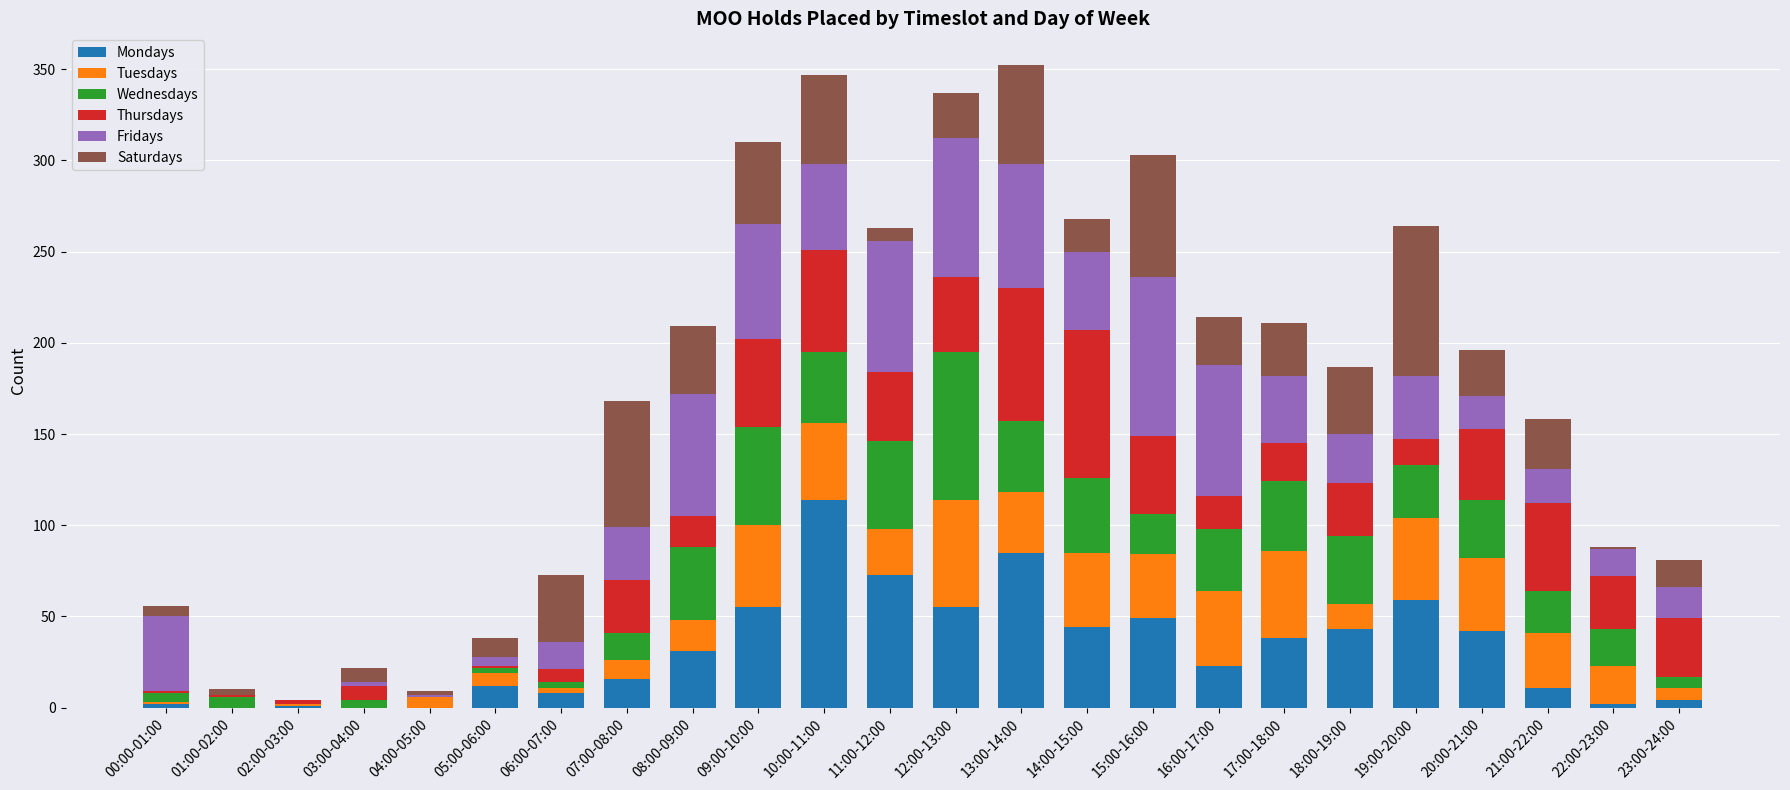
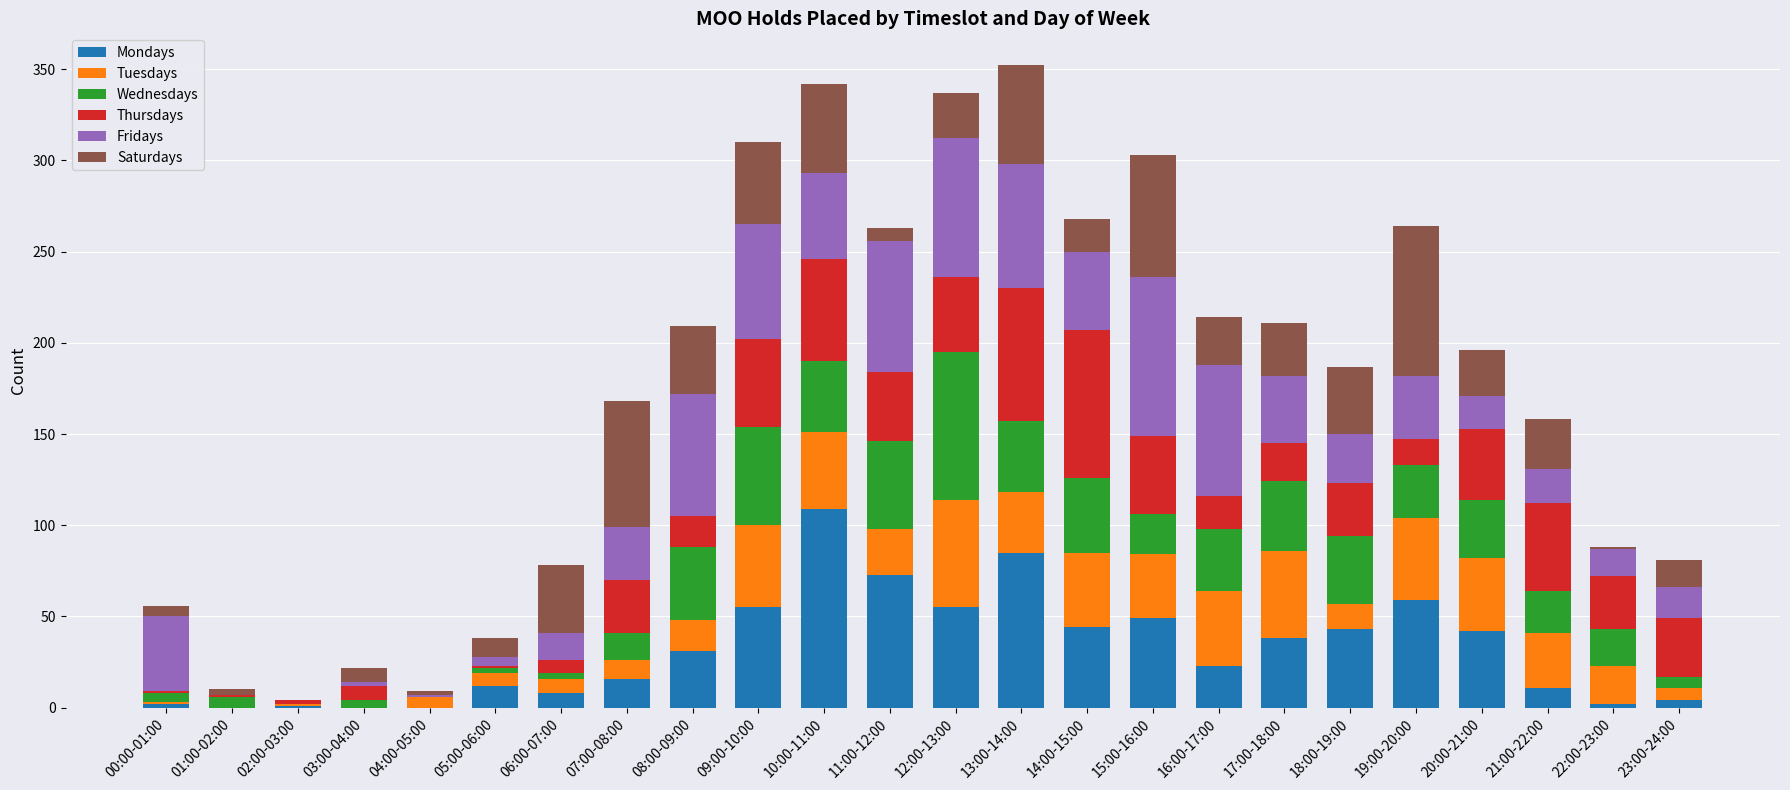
Tuesdays, 06:00-07:00: 3 -> 8
Mondays, 10:00-11:00: 114 -> 109
